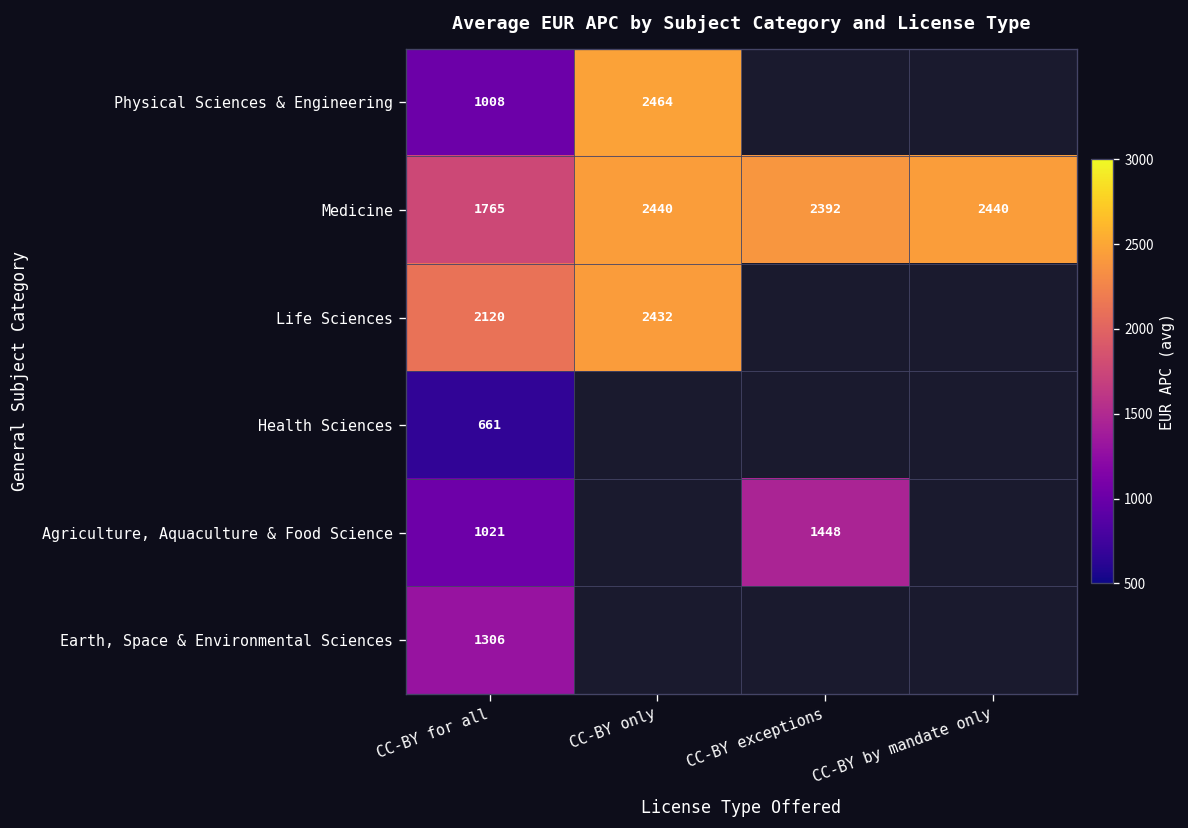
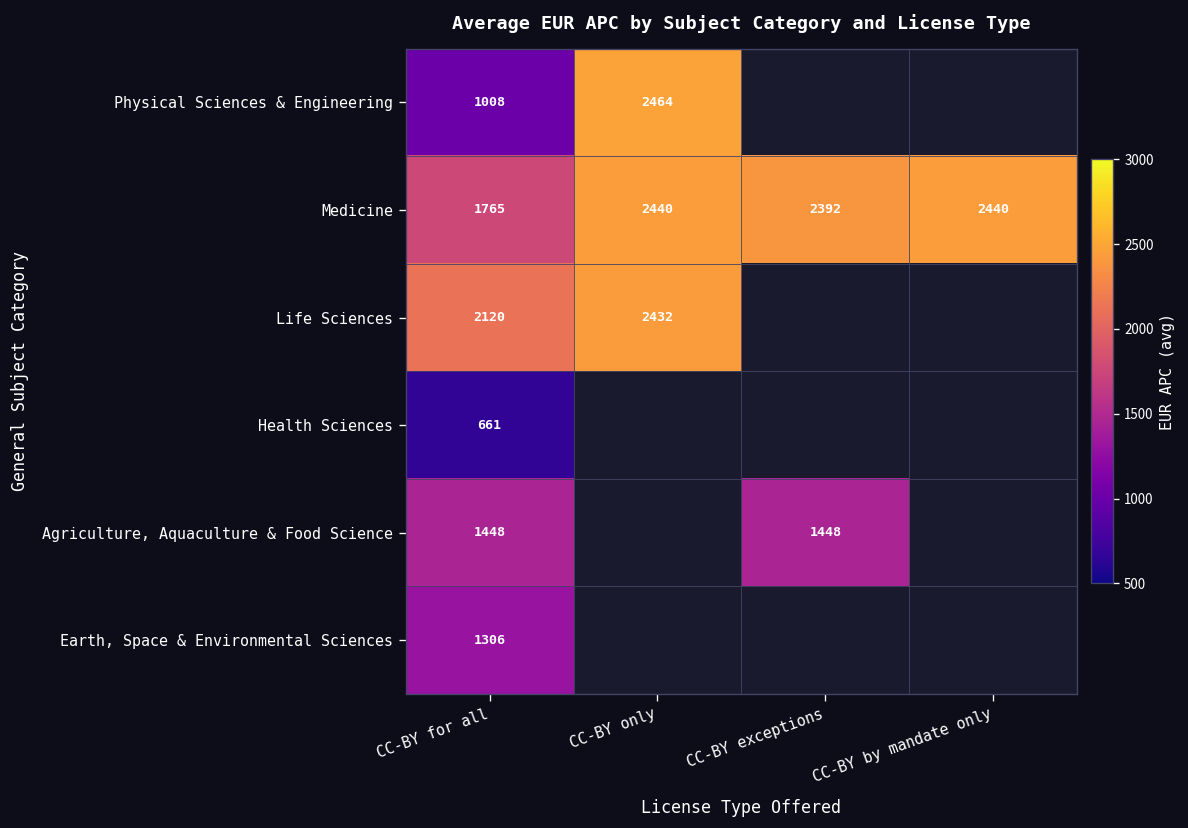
Agriculture, Aquaculture & Food Science, CC-BY for all: 1021 -> 1448
